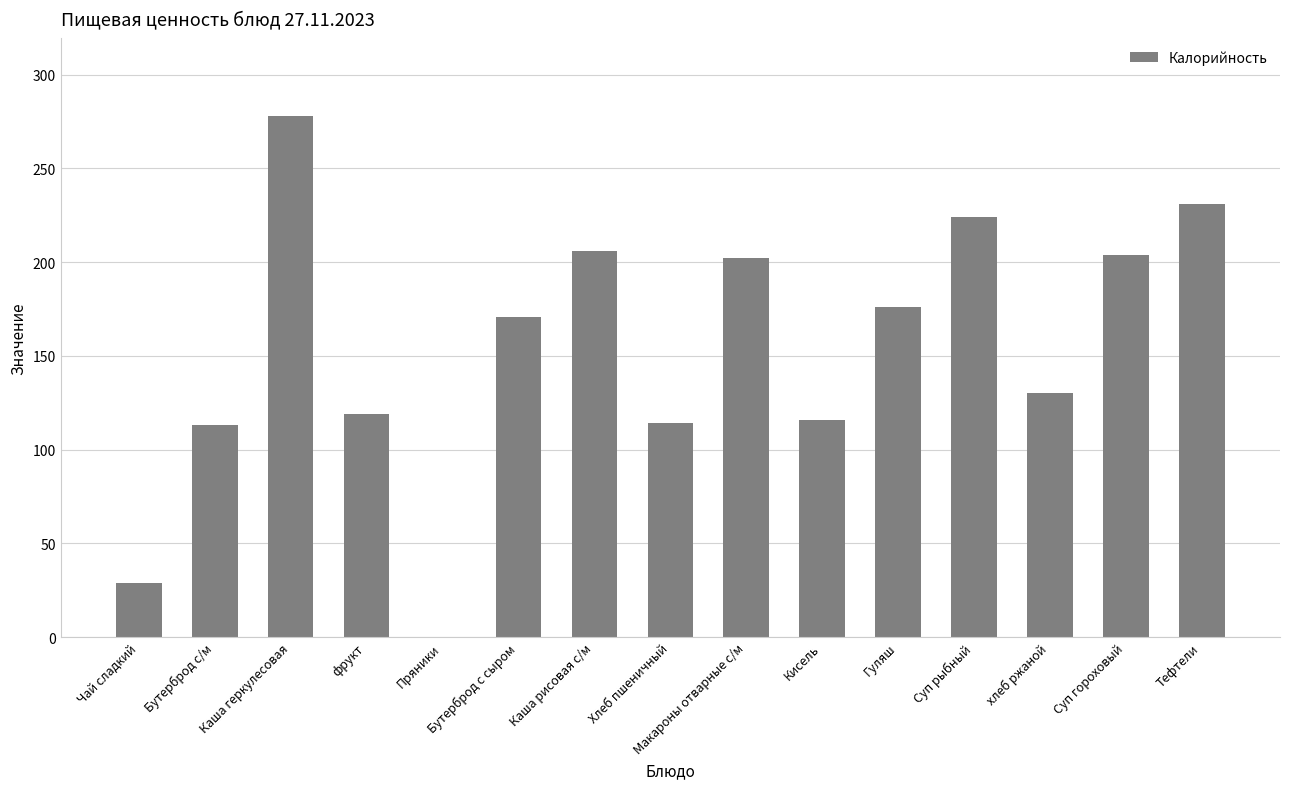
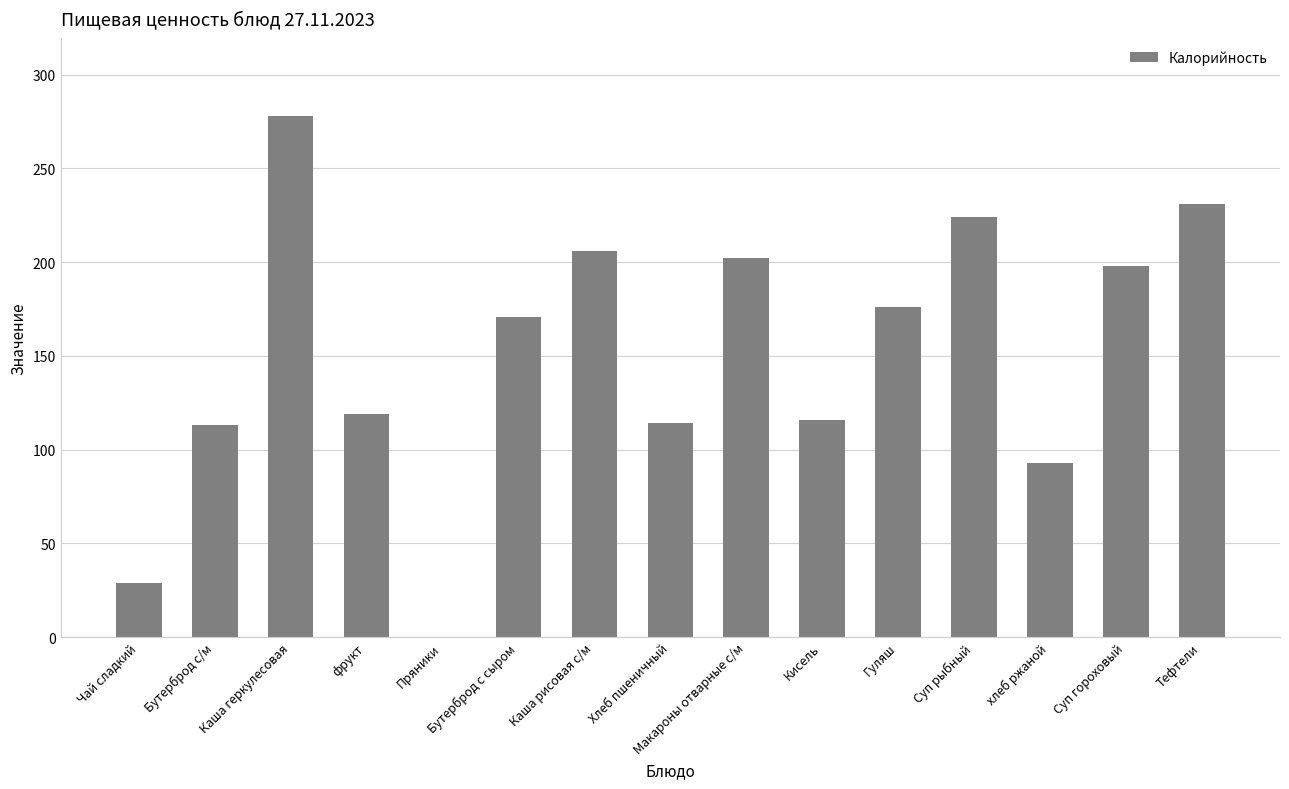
хлеб ржаной: 130 -> 93
Суп гороховый: 204 -> 198
